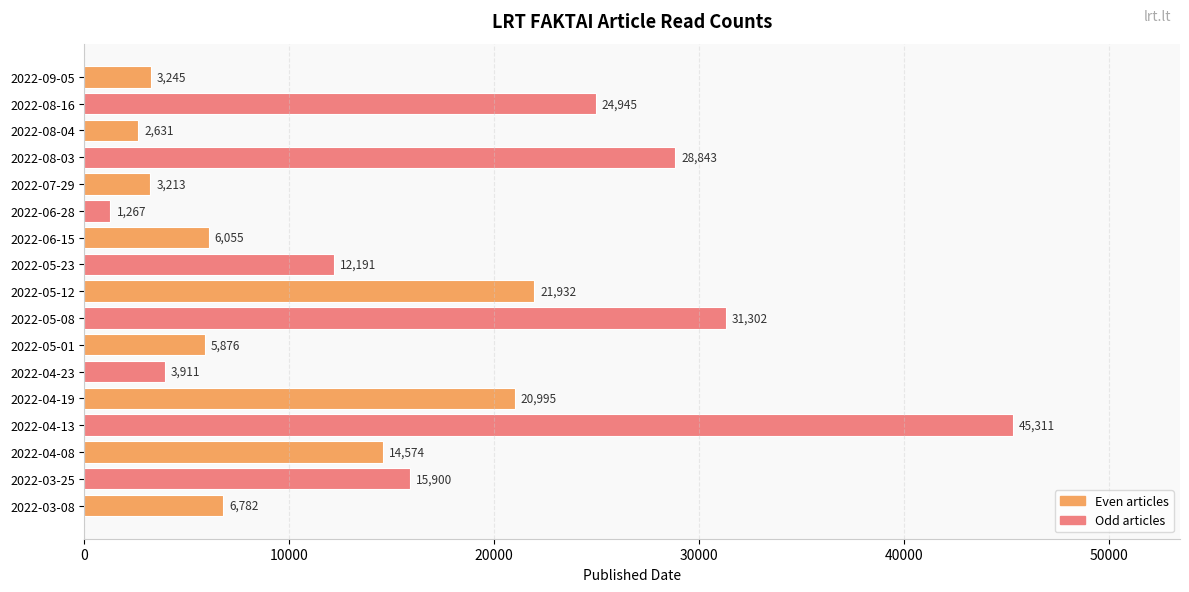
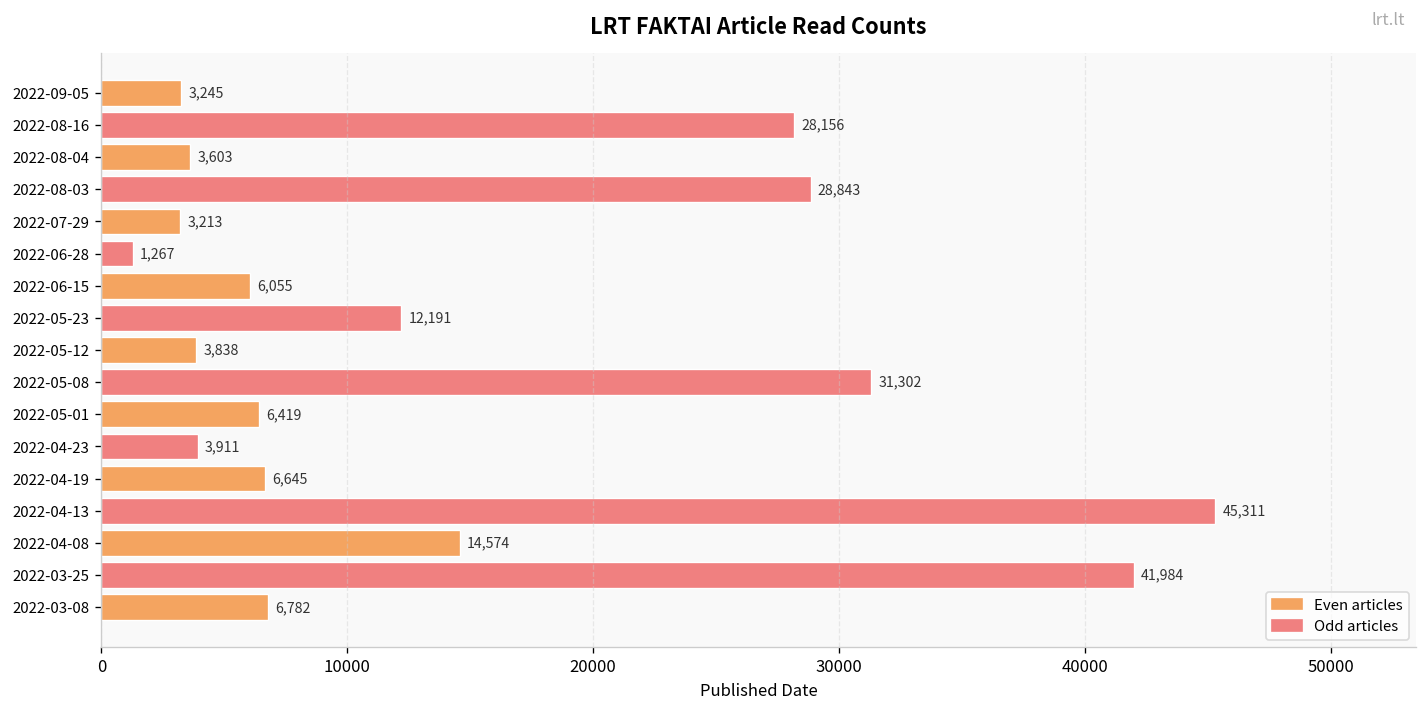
2022-08-16: 24,945 -> 28,156
2022-08-04: 2,631 -> 3,603
2022-05-12: 21,932 -> 3,838
2022-05-01: 5,876 -> 6,419
2022-04-19: 20,995 -> 6,645
2022-03-25: 15,900 -> 41,984
